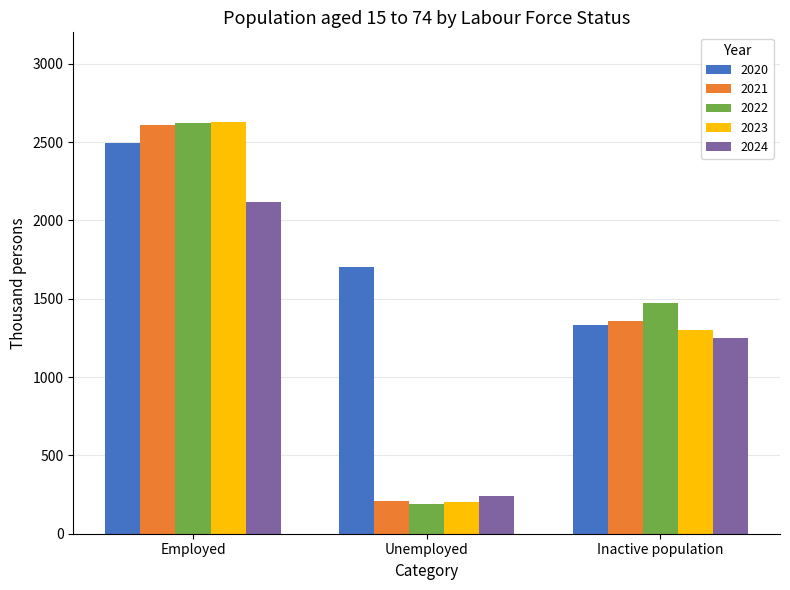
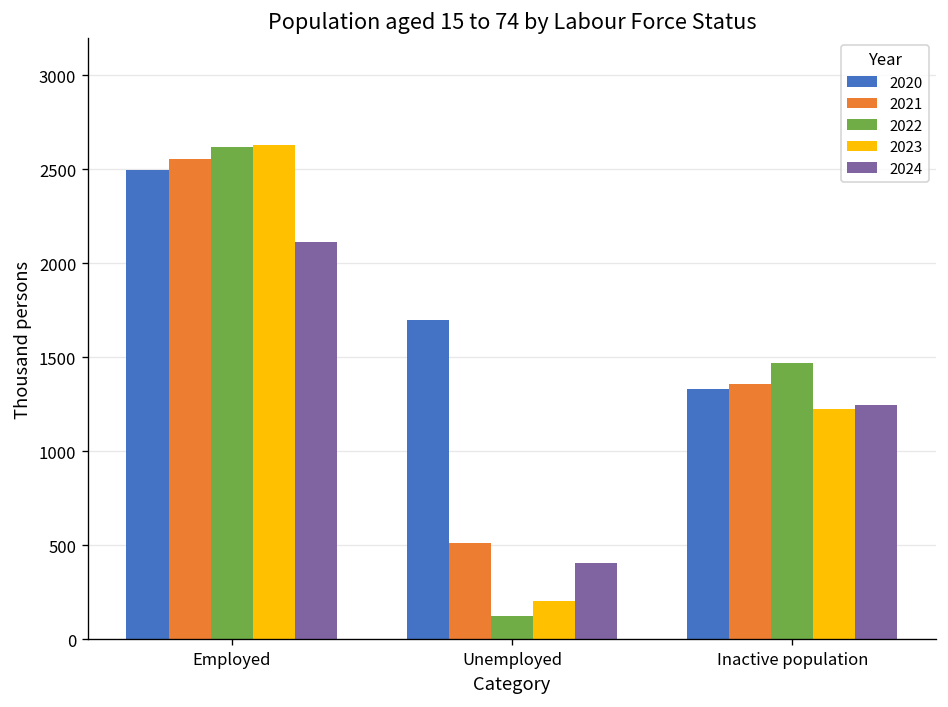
2021, Employed: 2610 -> 2560
2021, Unemployed: 210 -> 510
2022, Unemployed: 190 -> 120
2024, Unemployed: 240 -> 410
2023, Inactive population: 1300 -> 1230
